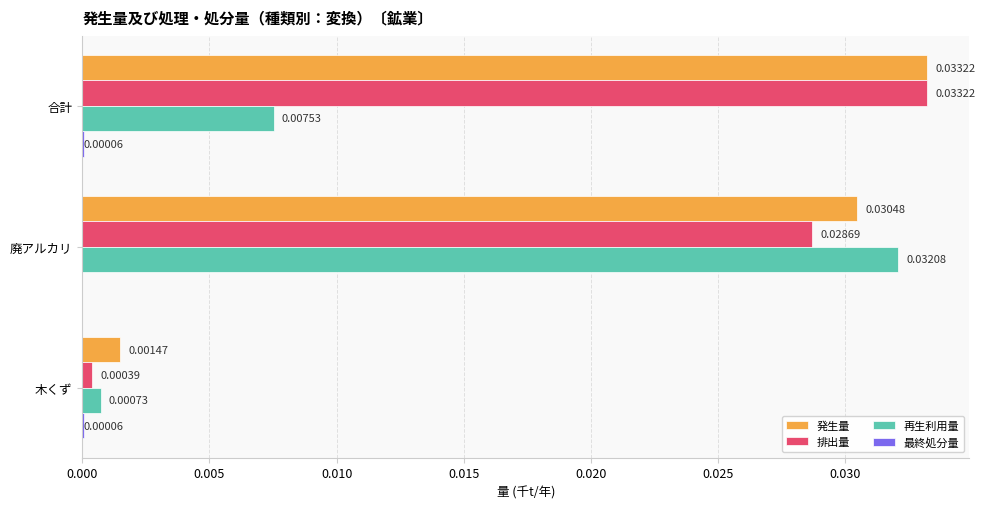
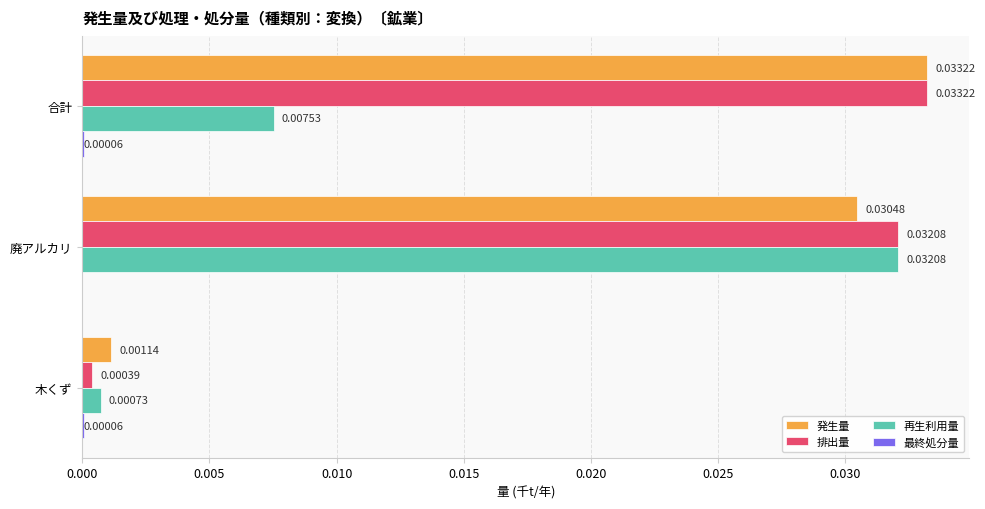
排出量, 廃アルカリ: 0.02869 -> 0.03208
発生量, 木くず: 0.00147 -> 0.00114
